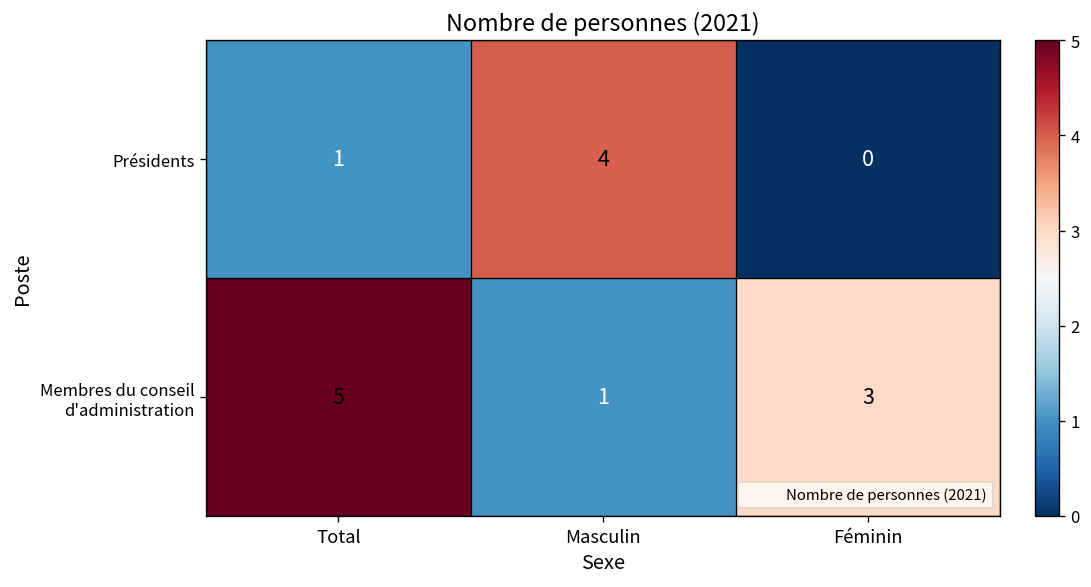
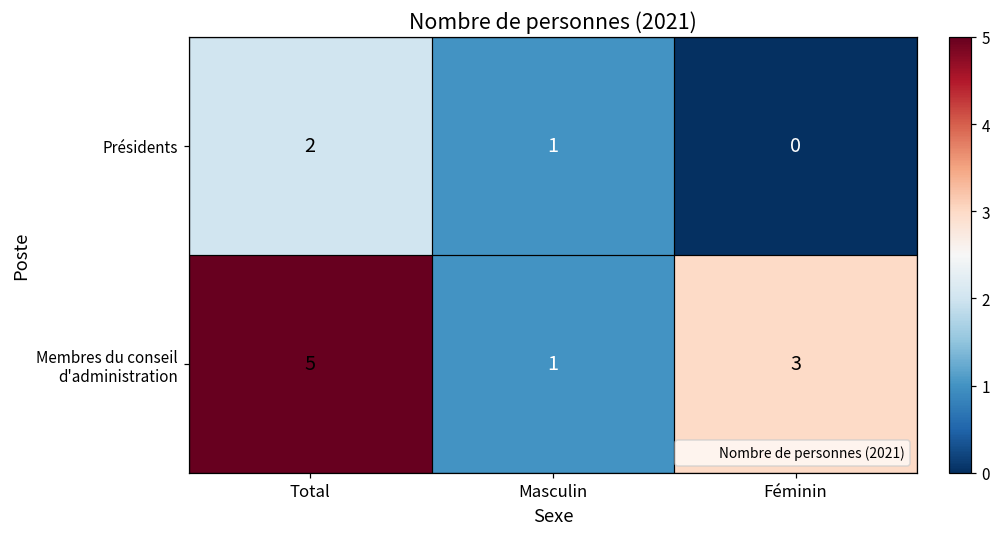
Présidents, Total: 1 -> 2
Présidents, Masculin: 4 -> 1
